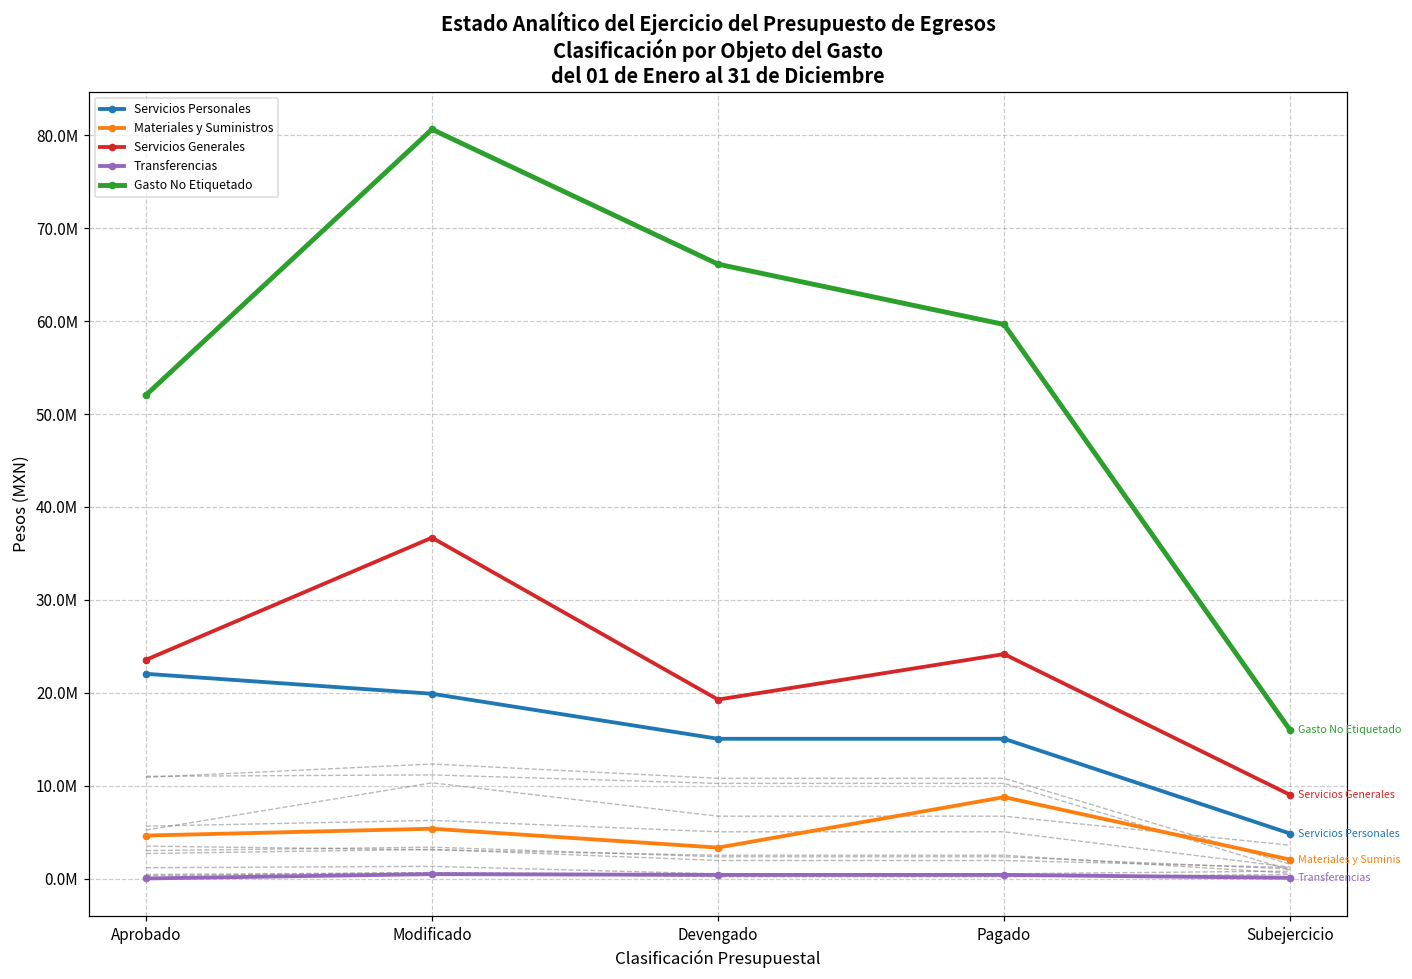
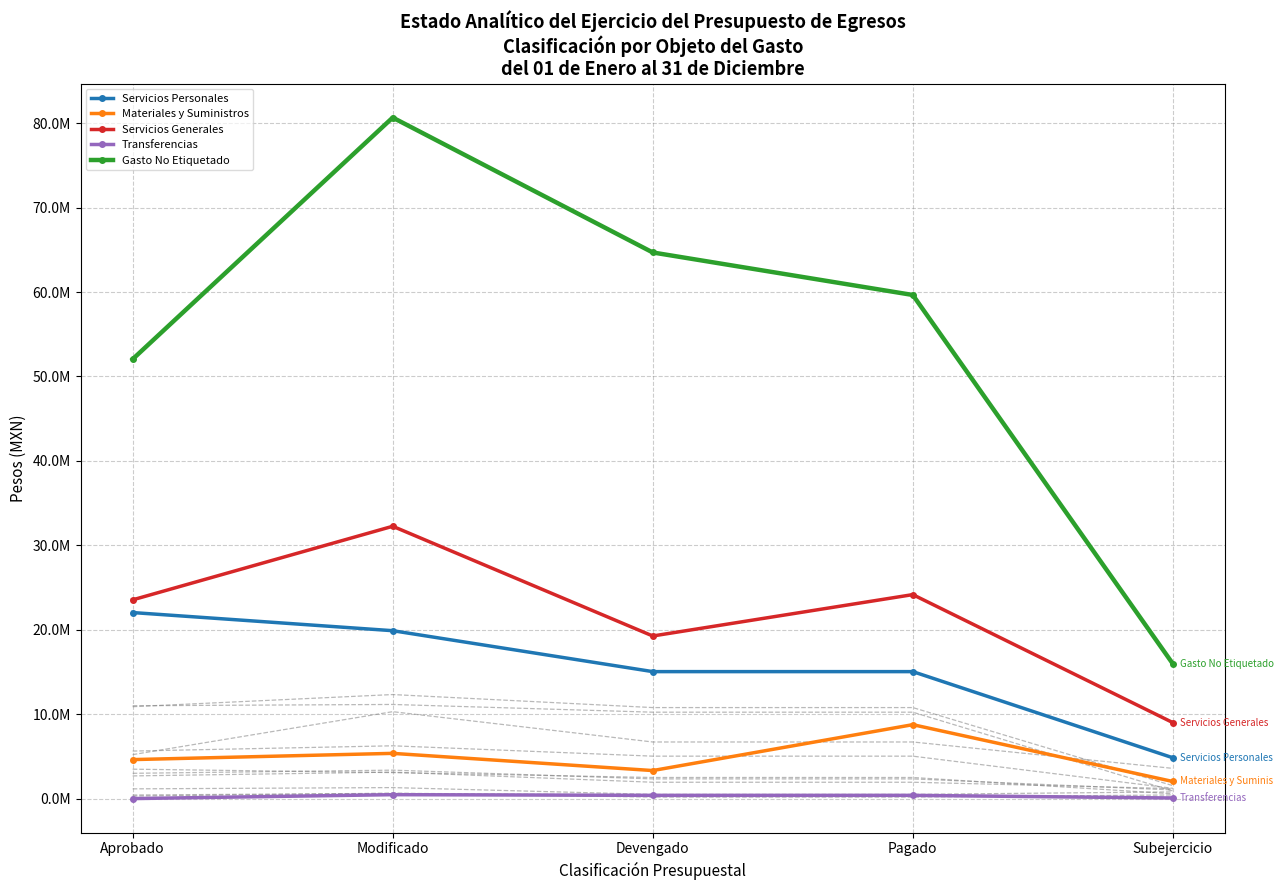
Servicios Generales, Modificado: 37000000 -> 32000000
Gasto No Etiquetado, Devengado: 66000000 -> 65000000
